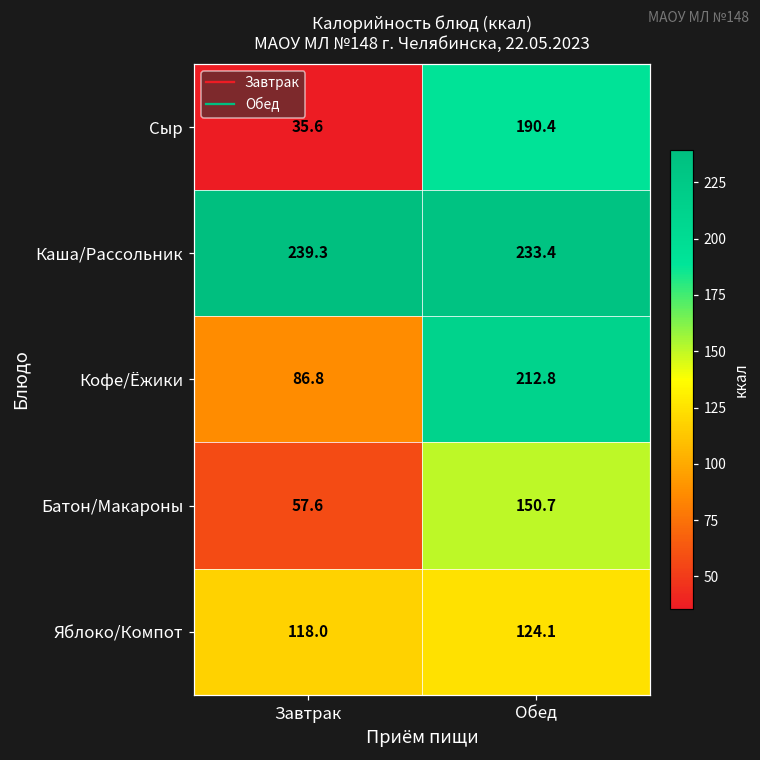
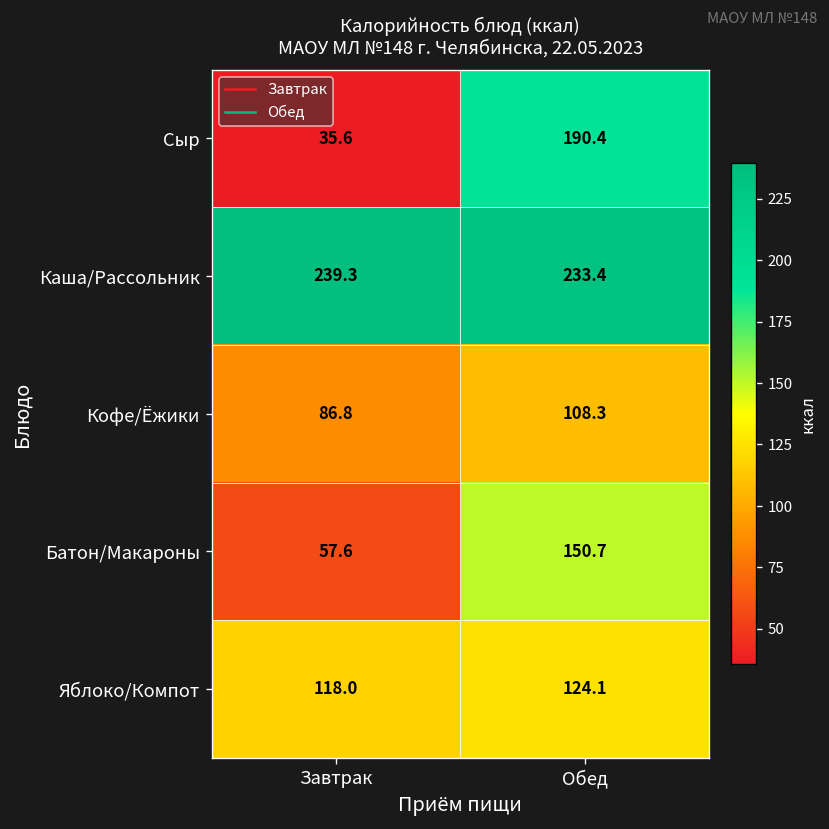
Кофе/Ёжики, Обед: 212.8 -> 108.3
